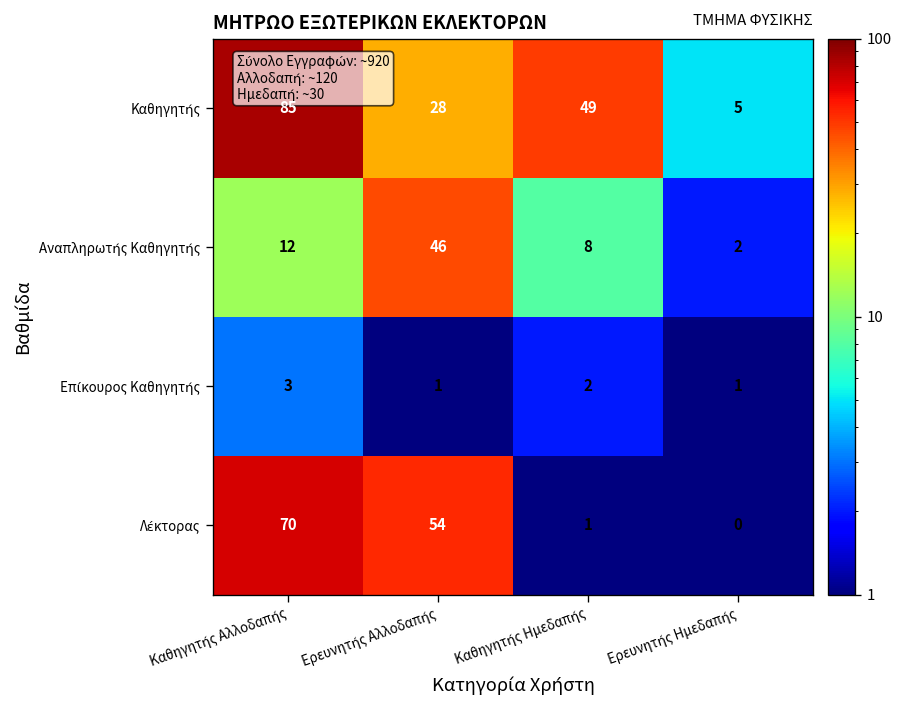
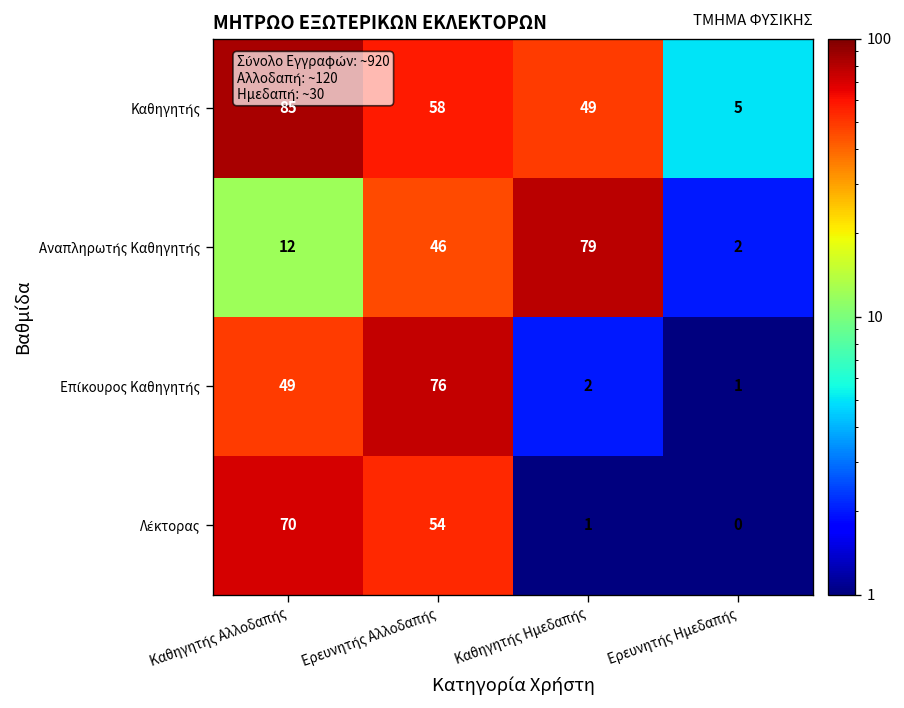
Καθηγητής, Ερευνητής Αλλοδαπής: 28 -> 58
Αναπληρωτής Καθηγητής, Καθηγητής Ημεδαπής: 8 -> 79
Επίκουρος Καθηγητής, Καθηγητής Αλλοδαπής: 3 -> 49
Επίκουρος Καθηγητής, Ερευνητής Αλλοδαπής: 1 -> 76
